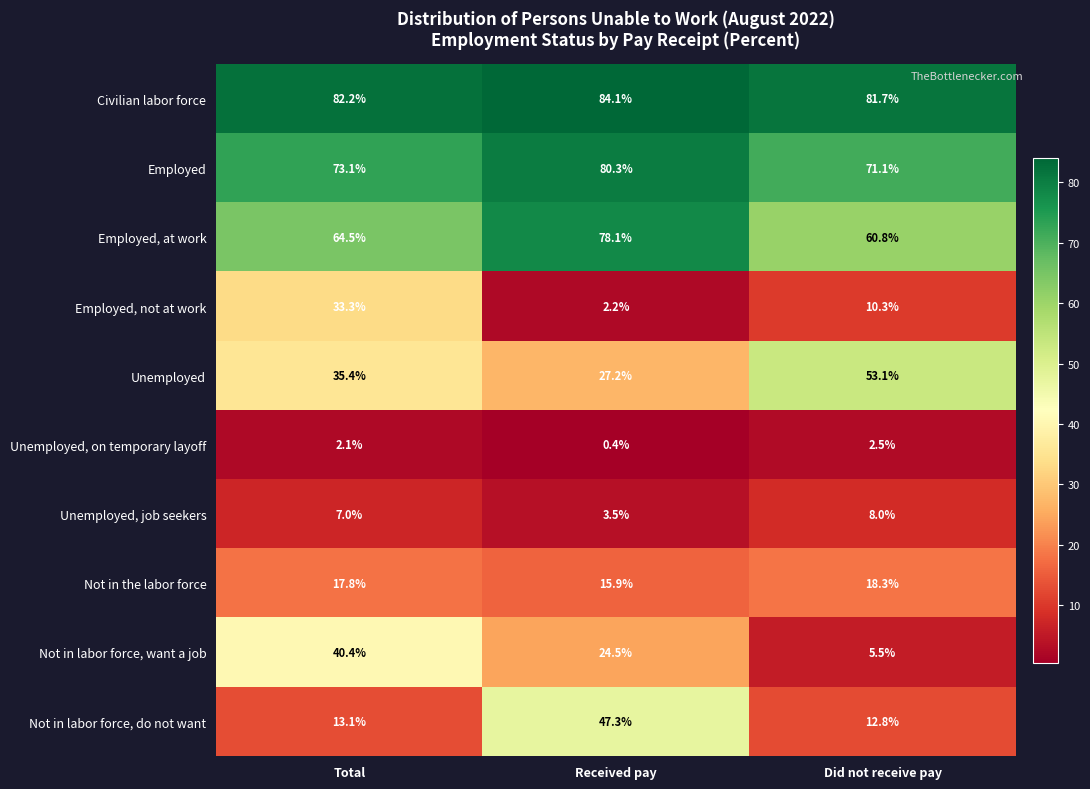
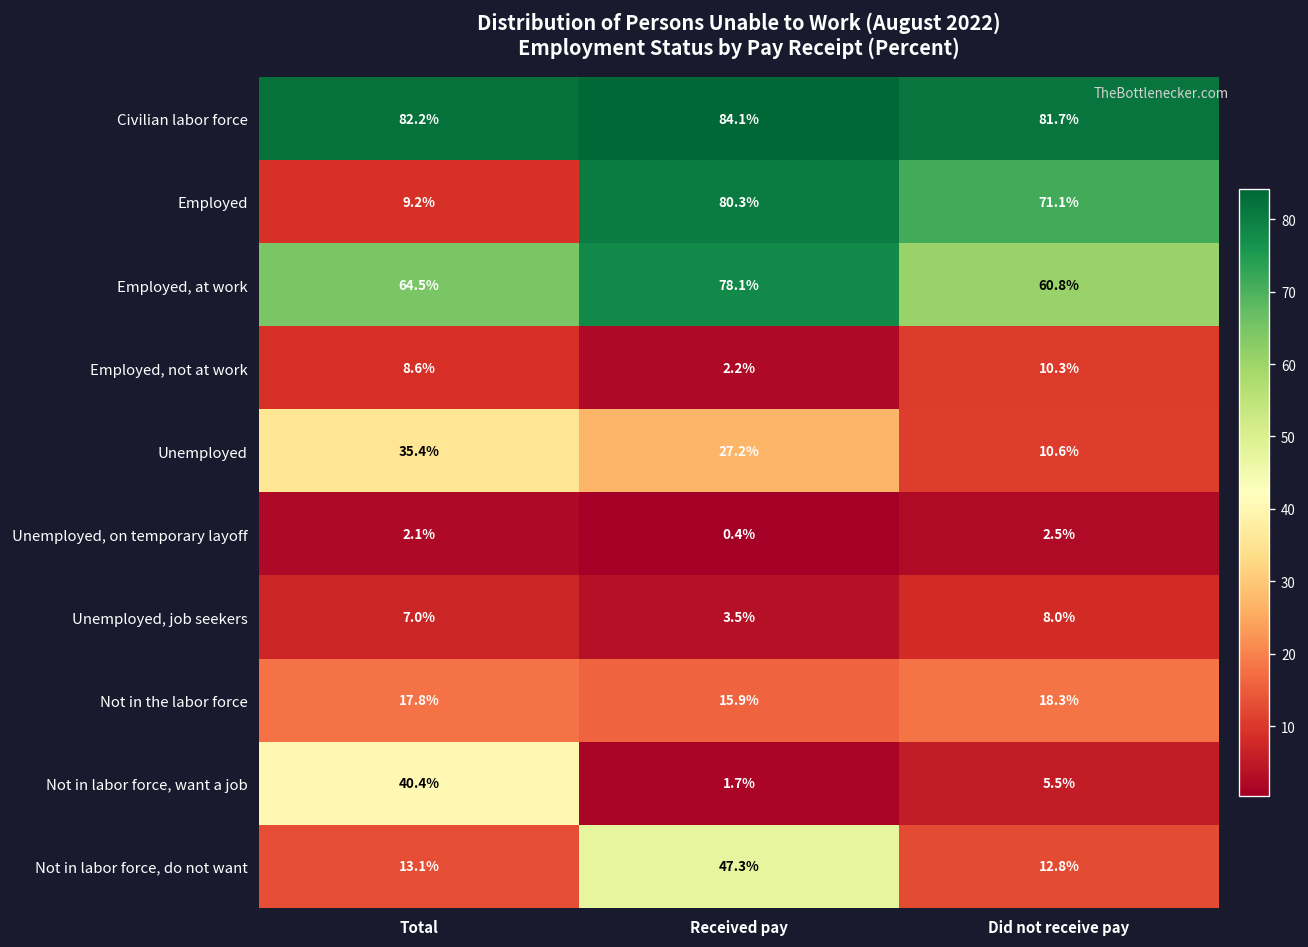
Employed, Total: 73.1% -> 9.2%
Employed, not at work, Total: 33.3% -> 8.6%
Unemployed, Did not receive pay: 53.1% -> 10.6%
Not in labor force, want a job, Received pay: 24.5% -> 1.7%
